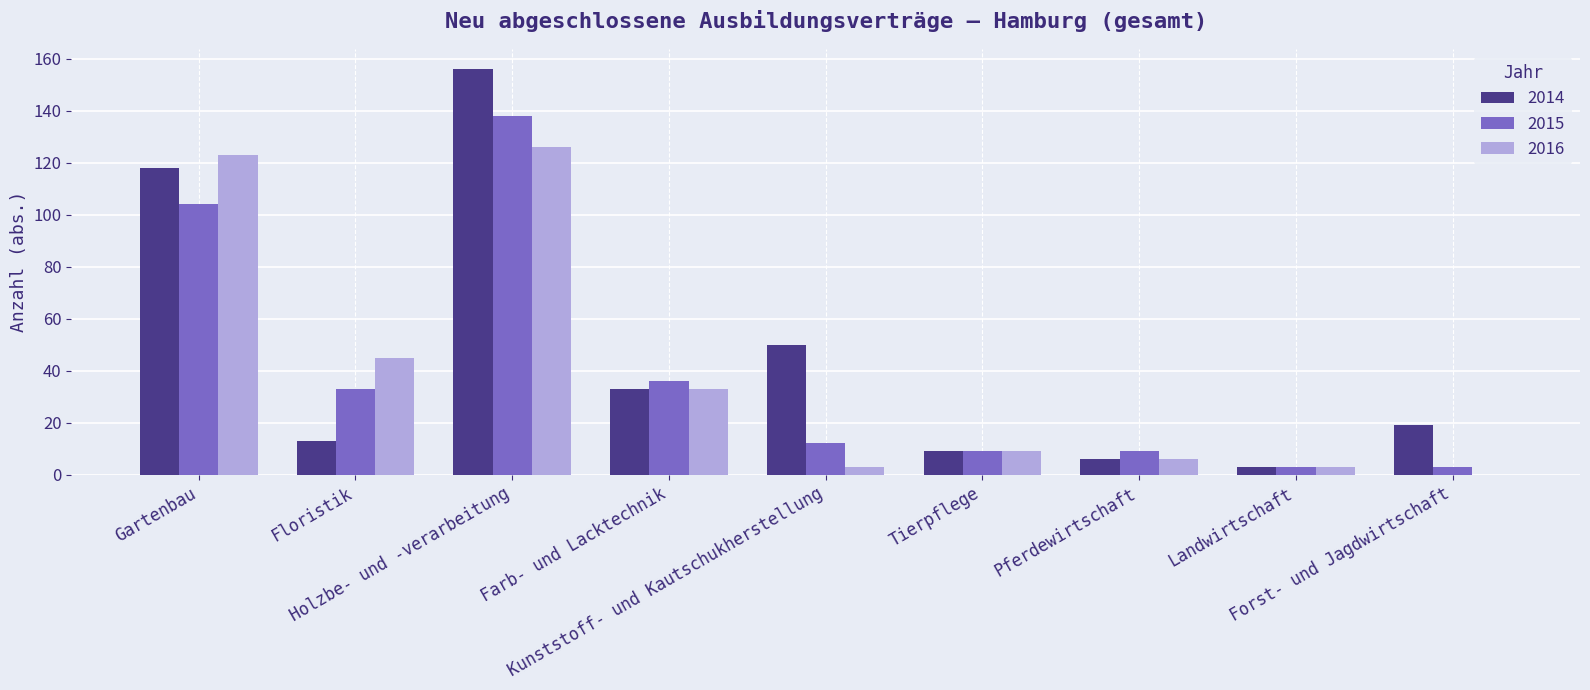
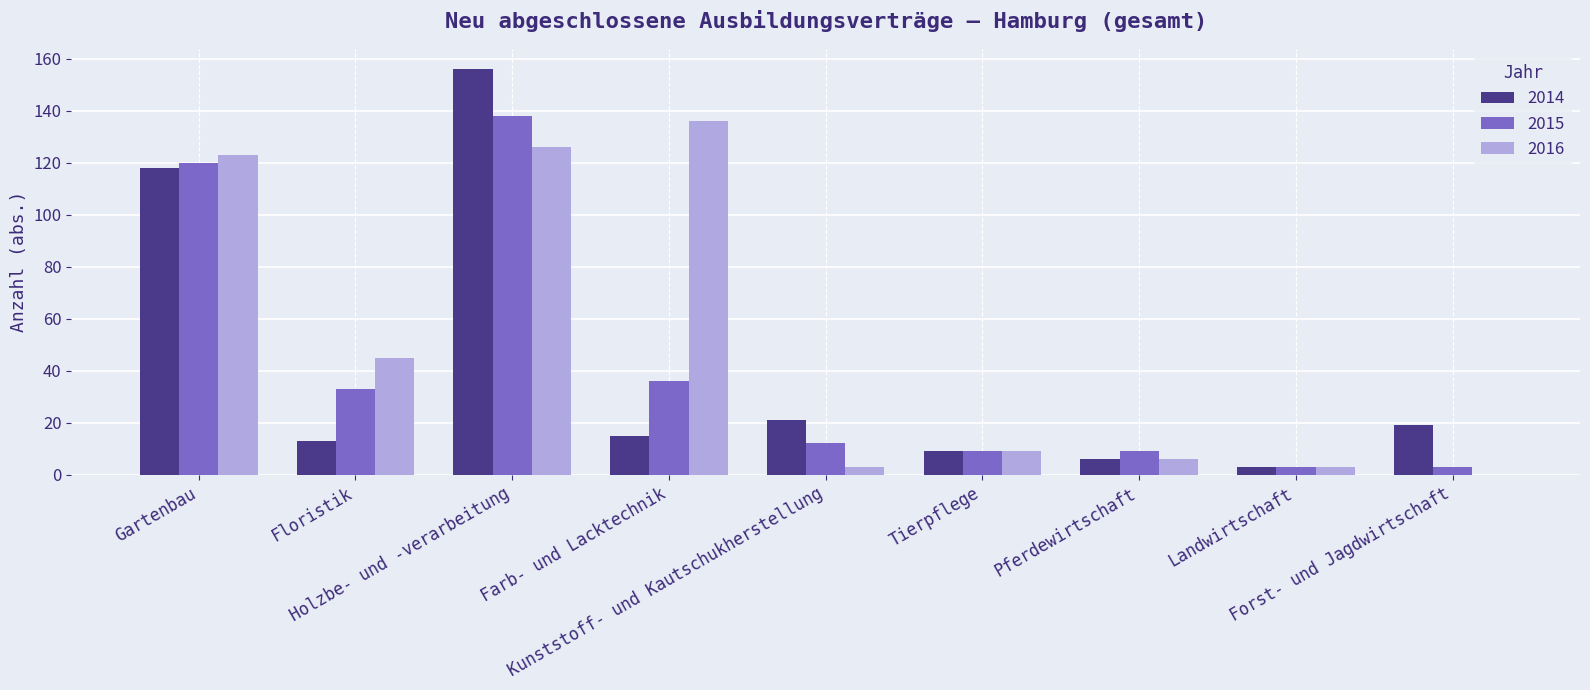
2015, Gartenbau: 104 -> 120
2014, Farb- und Lacktechnik: 33 -> 15
2016, Farb- und Lacktechnik: 33 -> 136
2014, Kunststoff- und Kautschukherstellung: 50 -> 21
